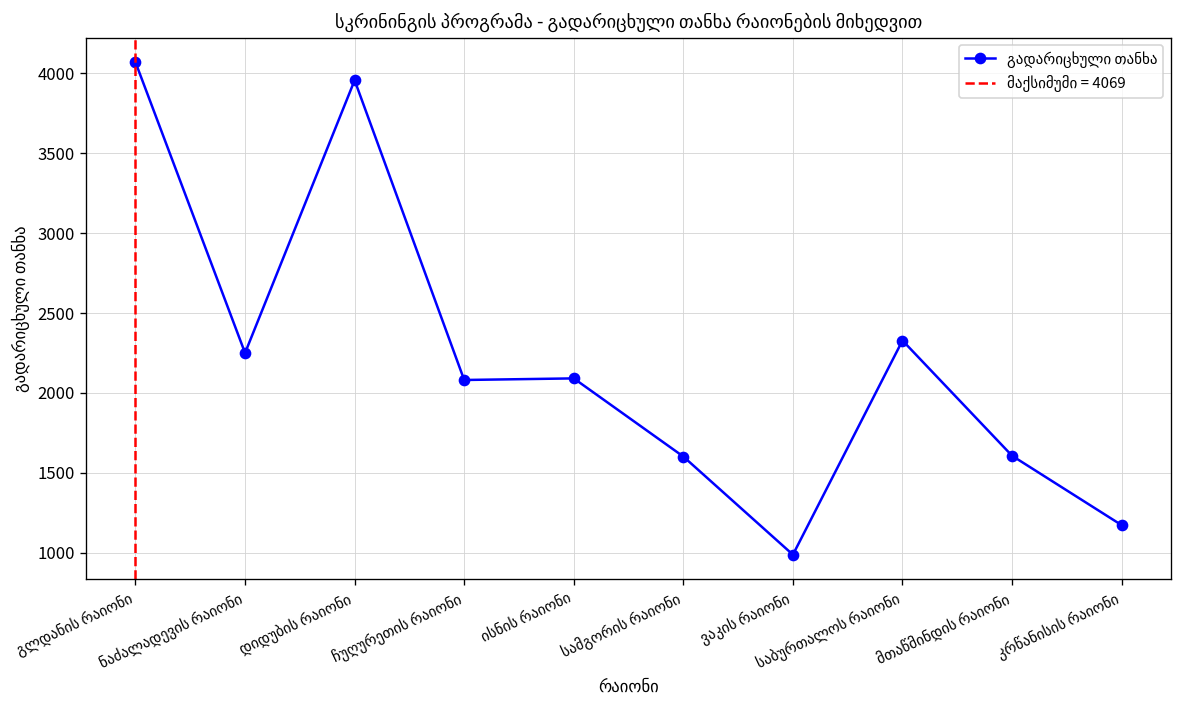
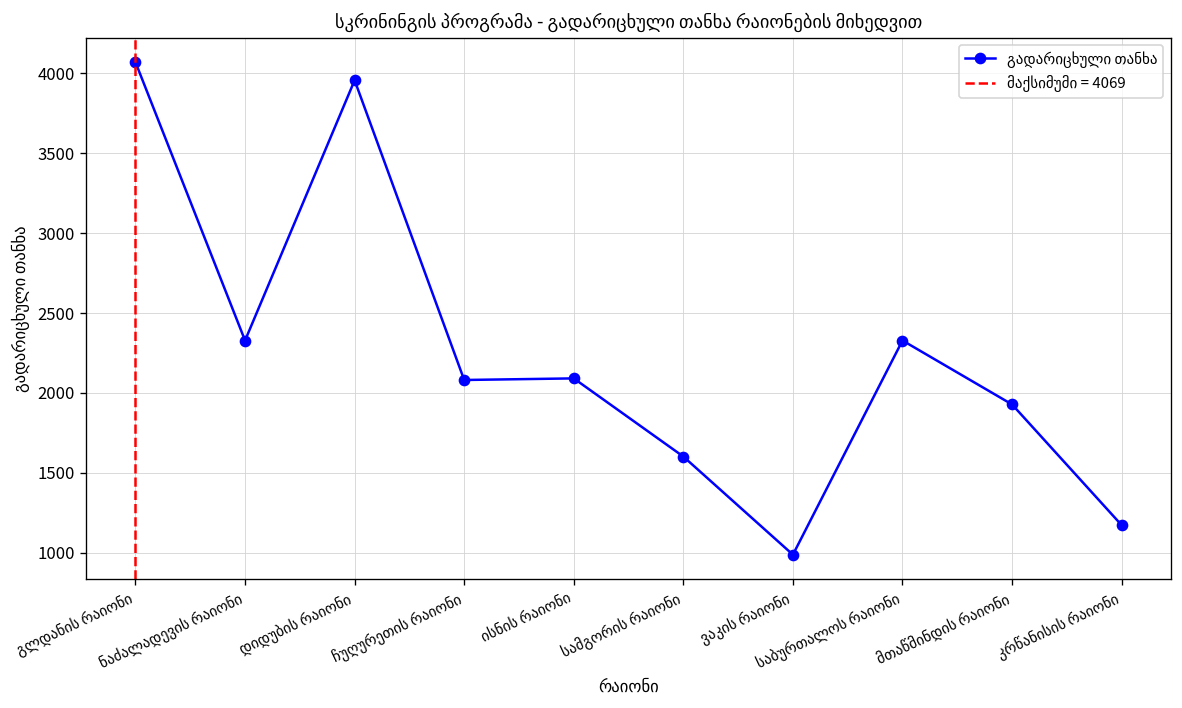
ნაძალადევის რაიონი: 2250 -> 2330
მთაწმინდის რაიონი: 1610 -> 1930
